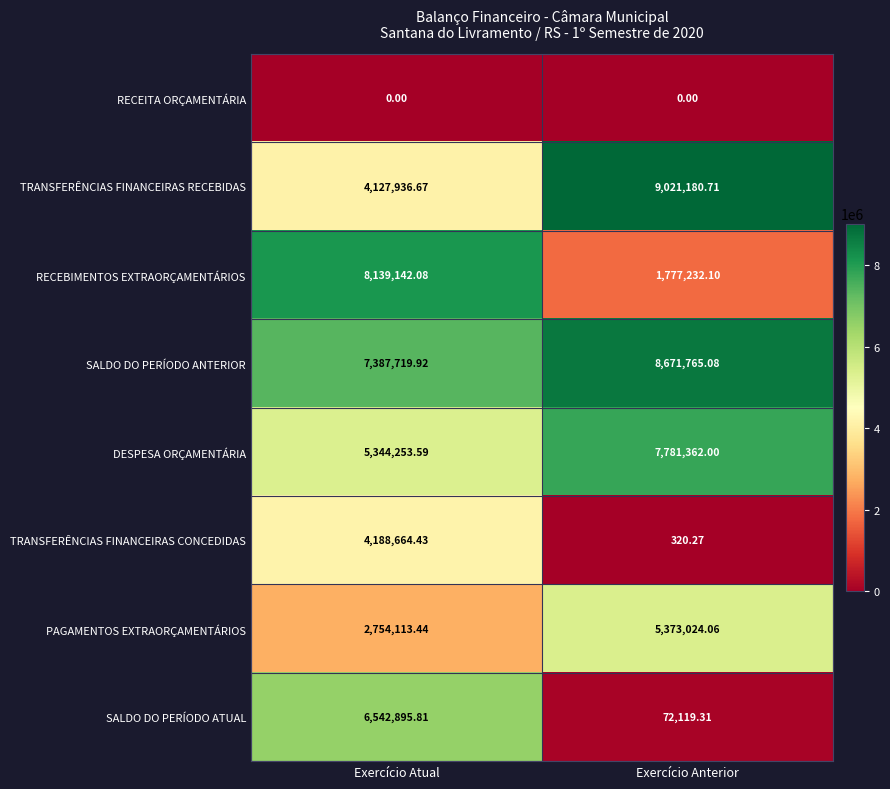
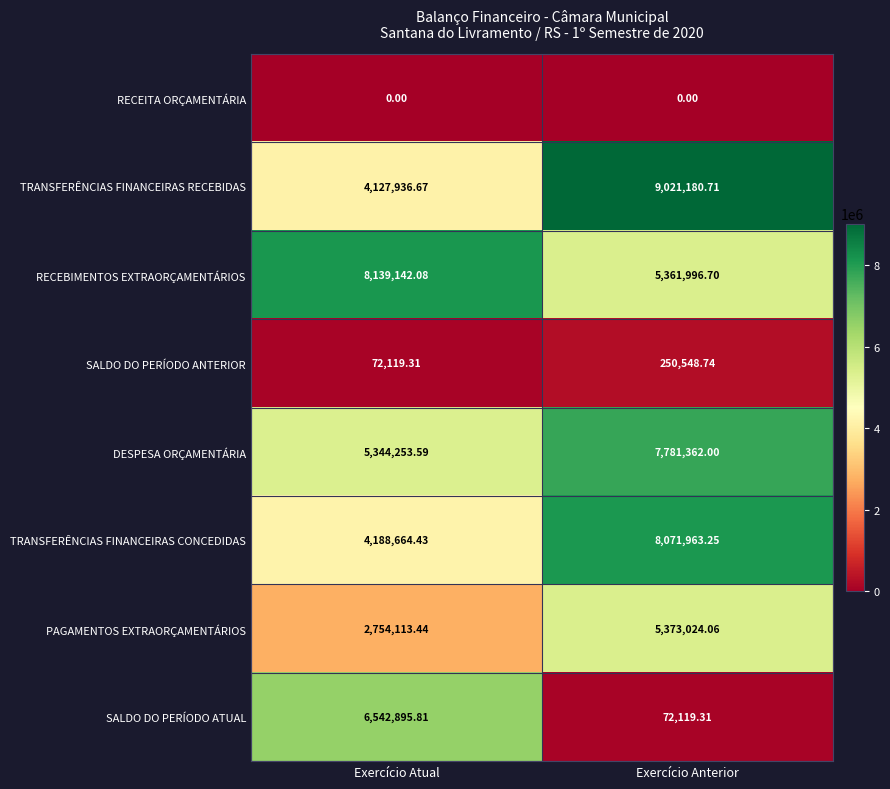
RECEBIMENTOS EXTRAORÇAMENTÁRIOS, Exercício Anterior: 1,777,232.10 -> 5,361,996.70
SALDO DO PERÍODO ANTERIOR, Exercício Atual: 7,387,719.92 -> 72,119.31
SALDO DO PERÍODO ANTERIOR, Exercício Anterior: 8,671,765.08 -> 250,548.74
TRANSFERÊNCIAS FINANCEIRAS CONCEDIDAS, Exercício Anterior: 320.27 -> 8,071,963.25
